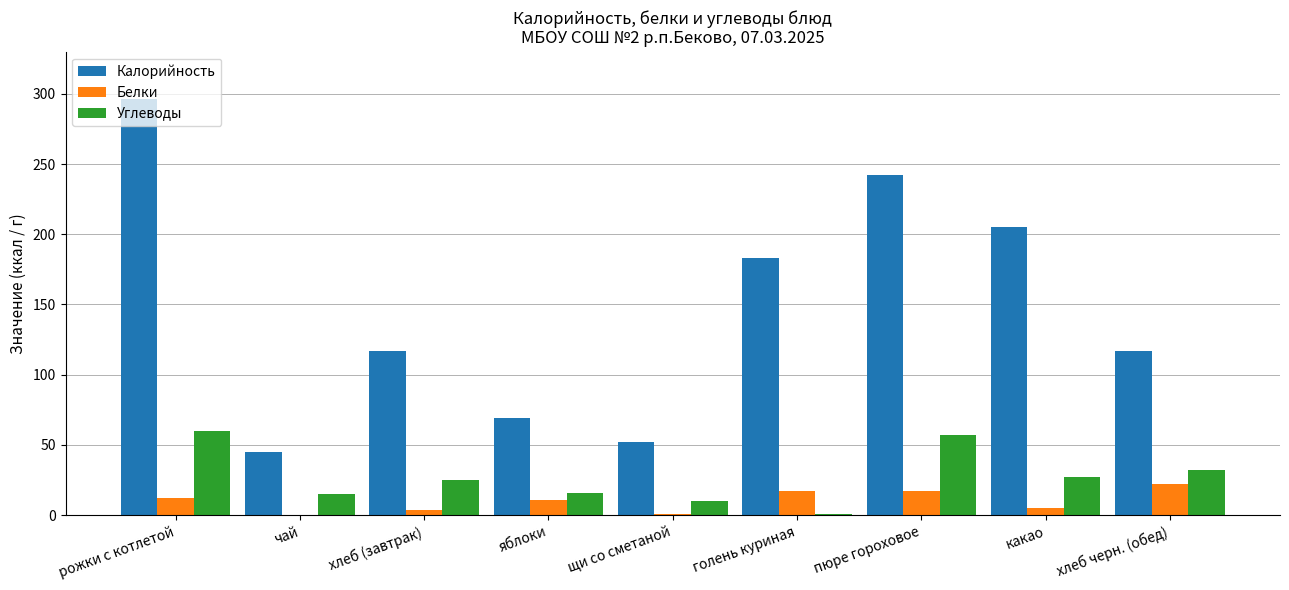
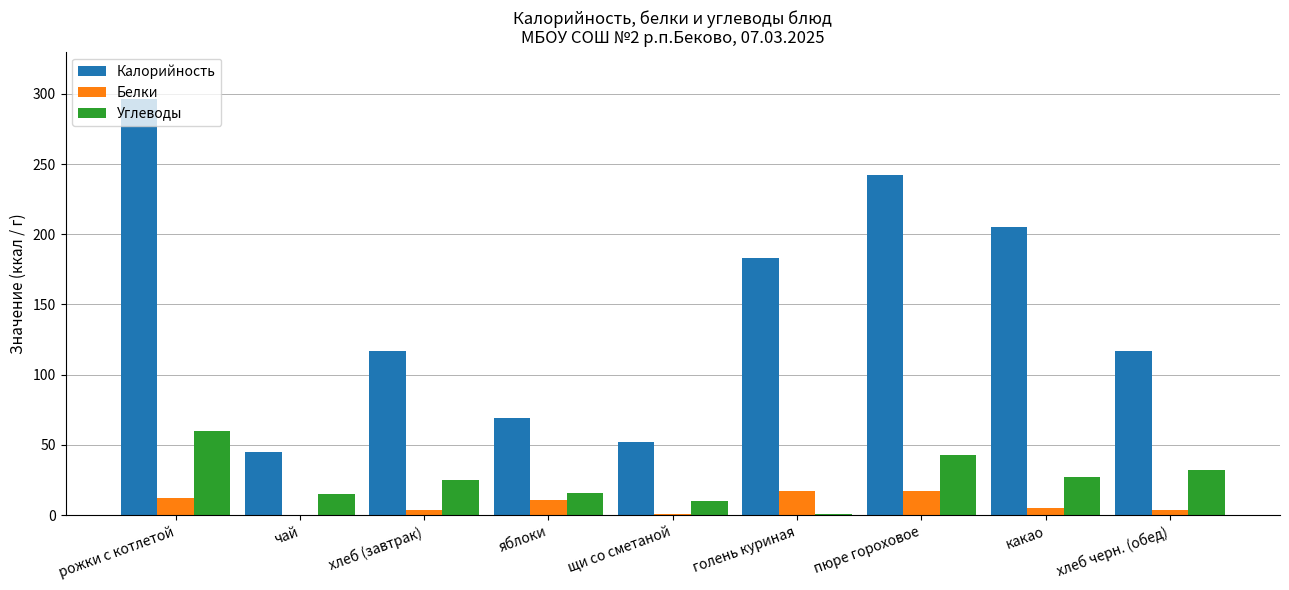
Углеводы, пюре гороховое: 57 -> 43
Белки, хлеб черн. (обед): 22 -> 4
